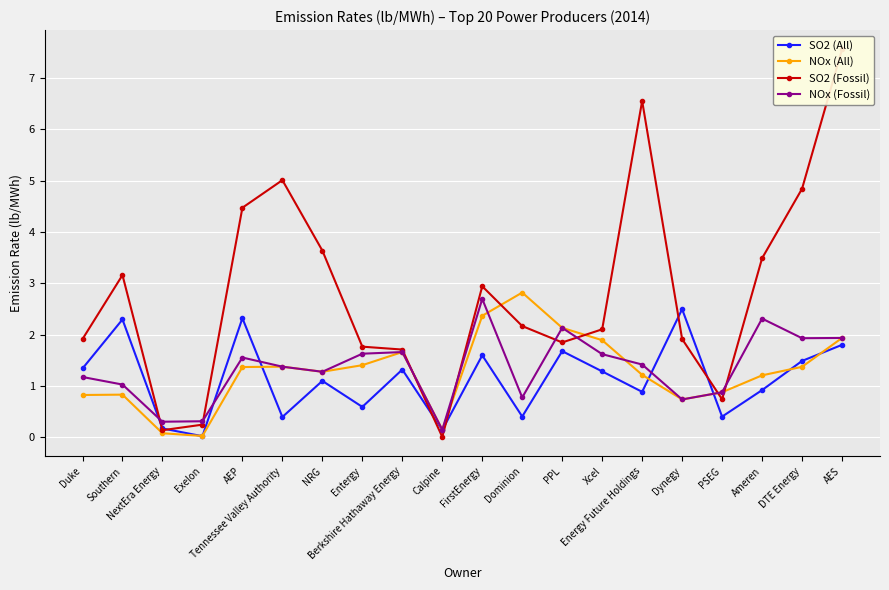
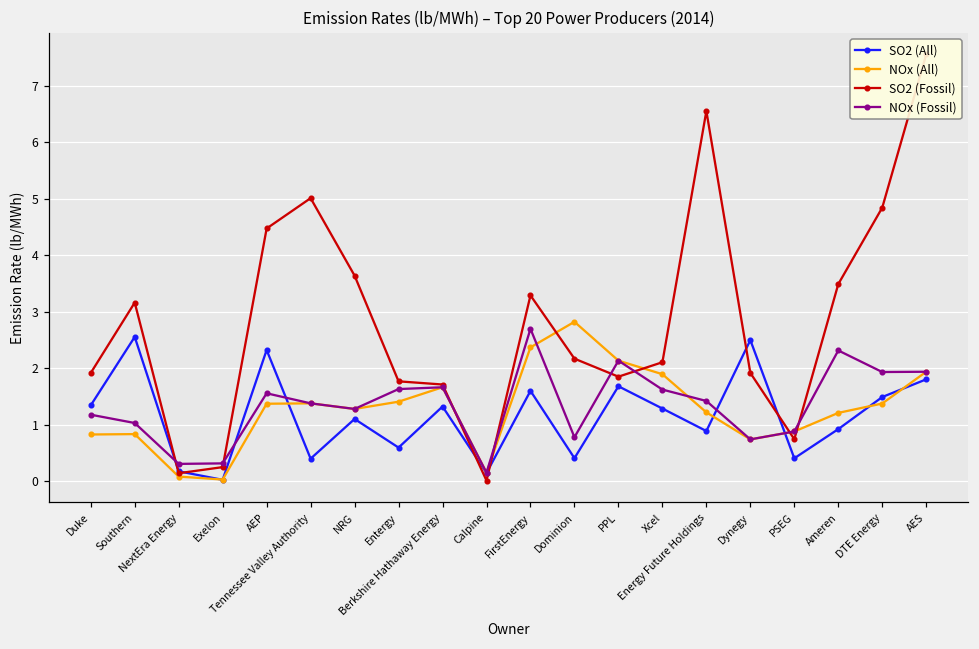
SO2 (All), Southern: 2.3 -> 2.6
SO2 (Fossil), FirstEnergy: 2.9 -> 3.3
